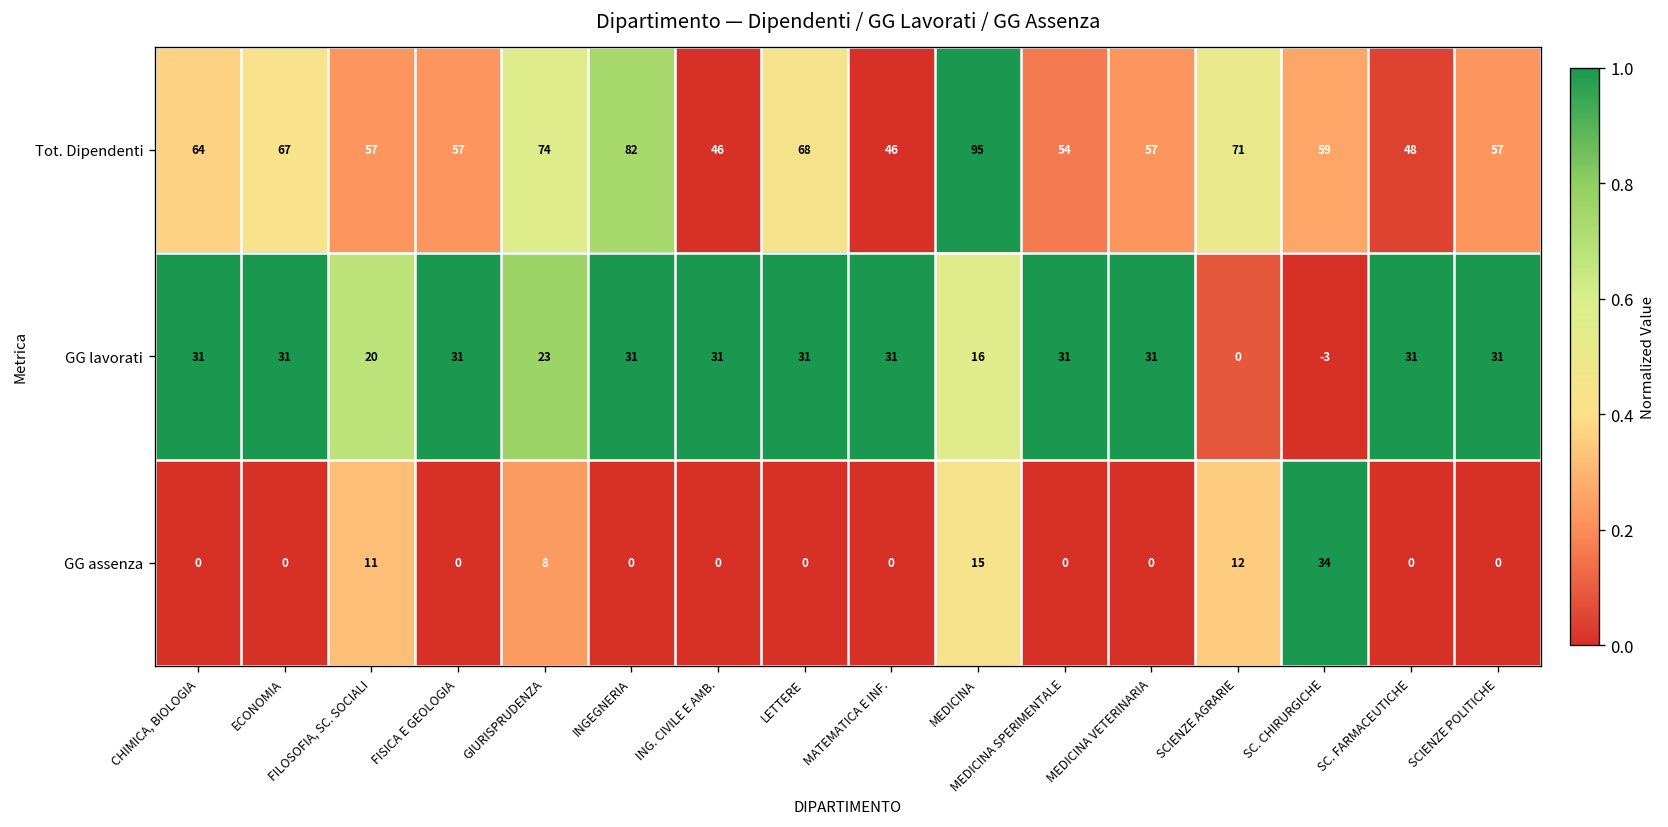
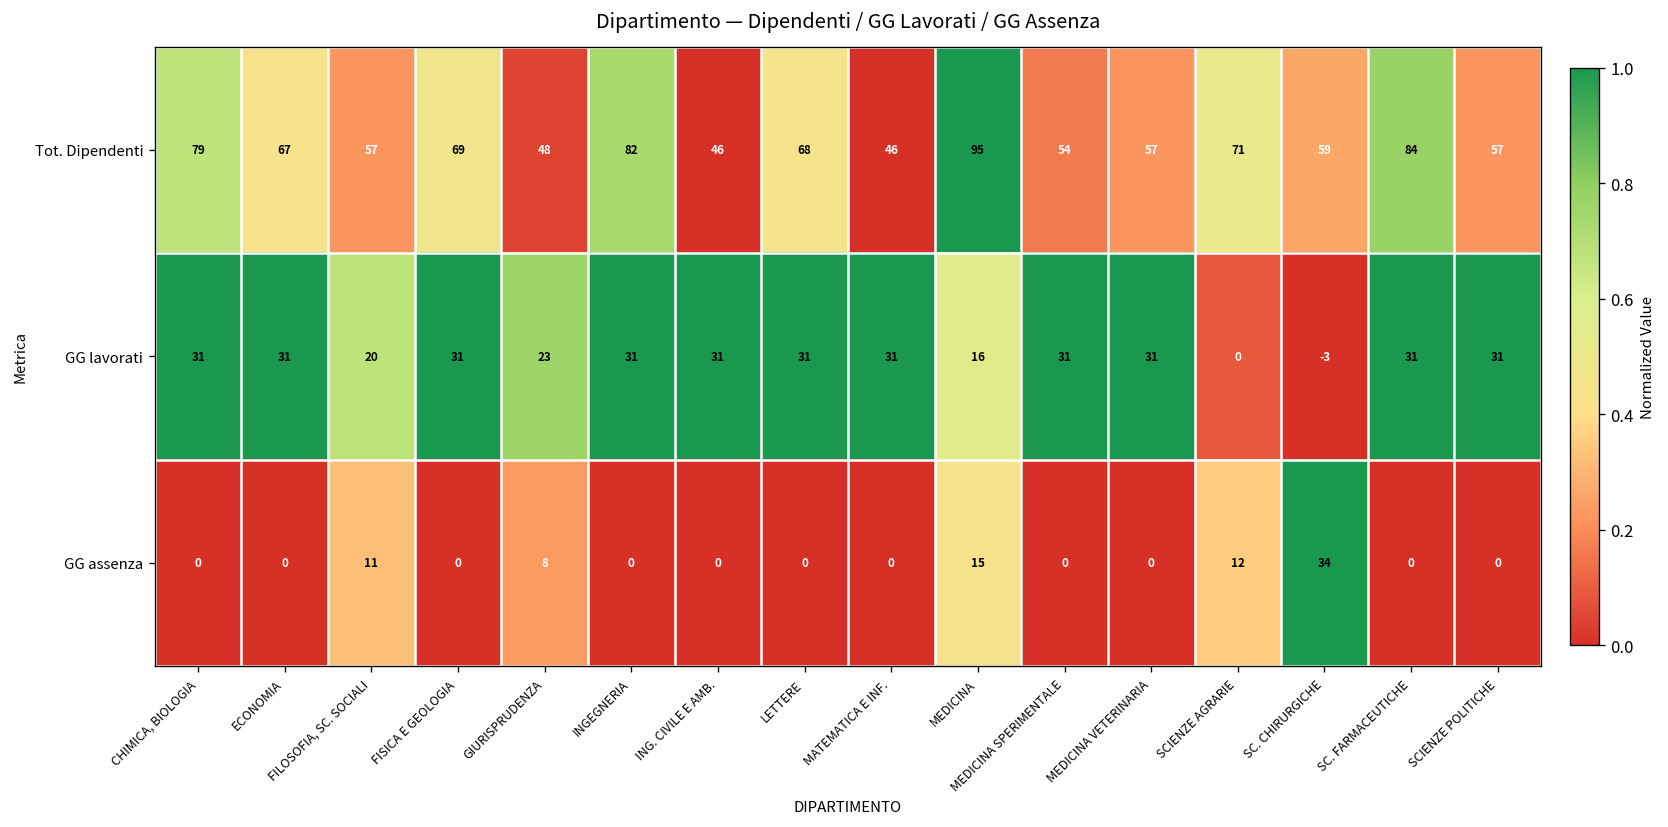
Tot. Dipendenti, CHIMICA, BIOLOGIA: 64 -> 79
Tot. Dipendenti, FISICA E GEOLOGIA: 57 -> 69
Tot. Dipendenti, GIURISPRUDENZA: 74 -> 48
Tot. Dipendenti, SC. FARMACEUTICHE: 48 -> 84
